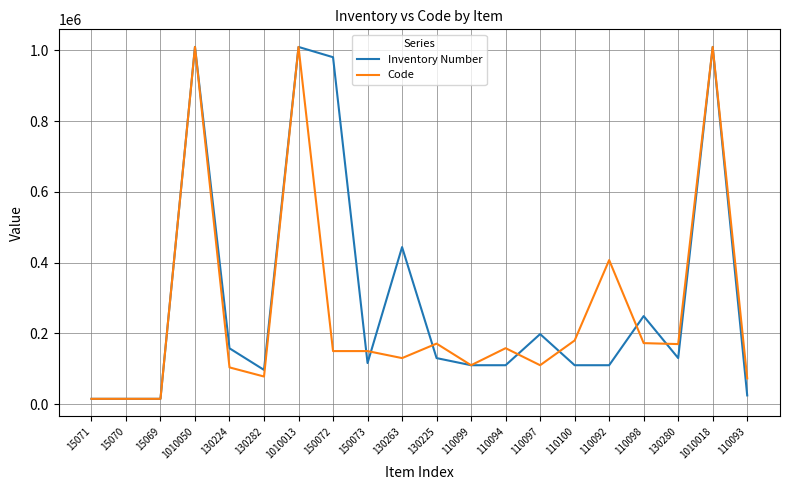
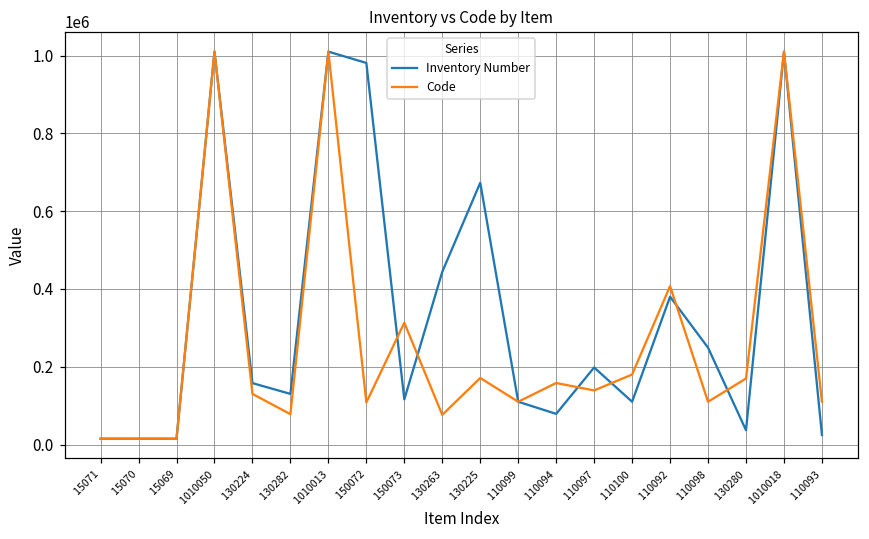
Code, 130224: 100000 -> 130000
Inventory Number, 130282: 100000 -> 130000
Code, 150072: 150000 -> 110000
Code, 150073: 150000 -> 310000
Code, 130263: 130000 -> 80000
Inventory Number, 130225: 130000 -> 670000
Inventory Number, 110094: 110000 -> 80000
Code, 110097: 110000 -> 140000
Inventory Number, 110092: 110000 -> 380000
Code, 110098: 170000 -> 110000
Inventory Number, 130280: 130000 -> 40000
Code, 110093: 70000 -> 110000
